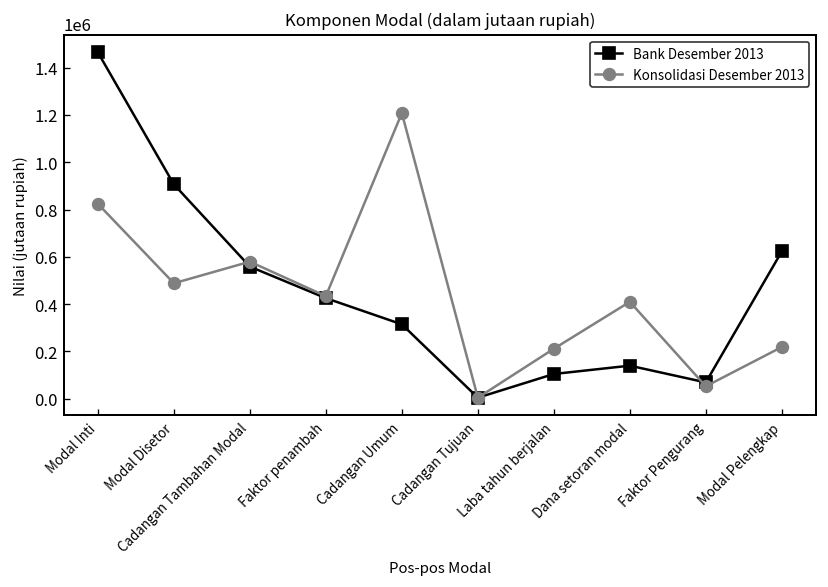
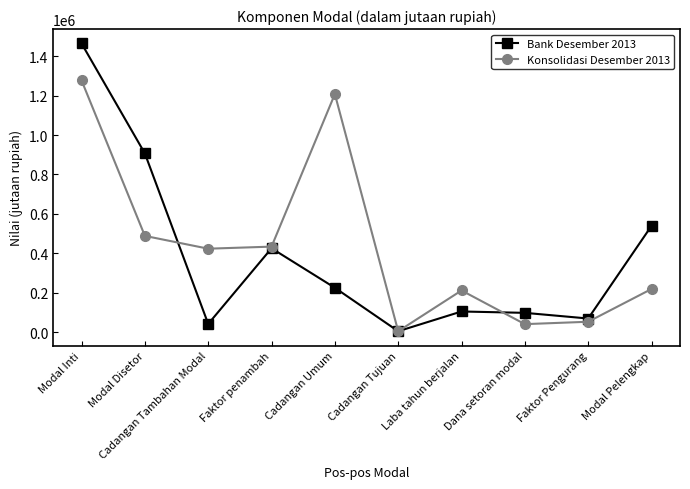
Konsolidasi Desember 2013, Modal Inti: 820000 -> 1280000
Bank Desember 2013, Cadangan Tambahan Modal: 560000 -> 40000
Konsolidasi Desember 2013, Cadangan Tambahan Modal: 580000 -> 420000
Bank Desember 2013, Cadangan Umum: 310000 -> 220000
Bank Desember 2013, Dana setoran modal: 140000 -> 100000
Konsolidasi Desember 2013, Dana setoran modal: 410000 -> 40000
Bank Desember 2013, Modal Pelengkap: 620000 -> 540000
